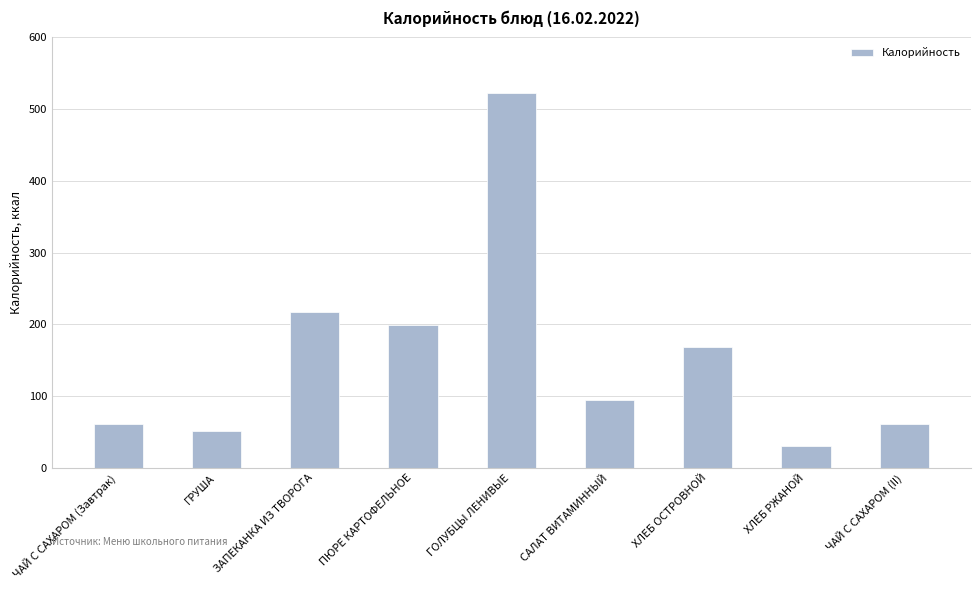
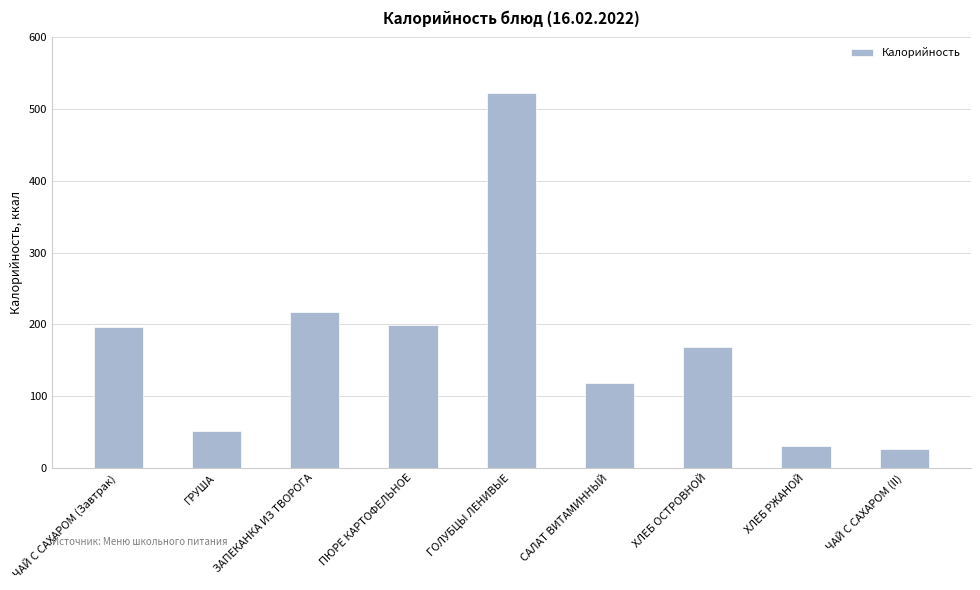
ЧАЙ С САХАРОМ (Завтрак): 60 -> 200
САЛАТ ВИТАМИННЫЙ: 90 -> 120
ЧАЙ С САХАРОМ (II): 60 -> 30
